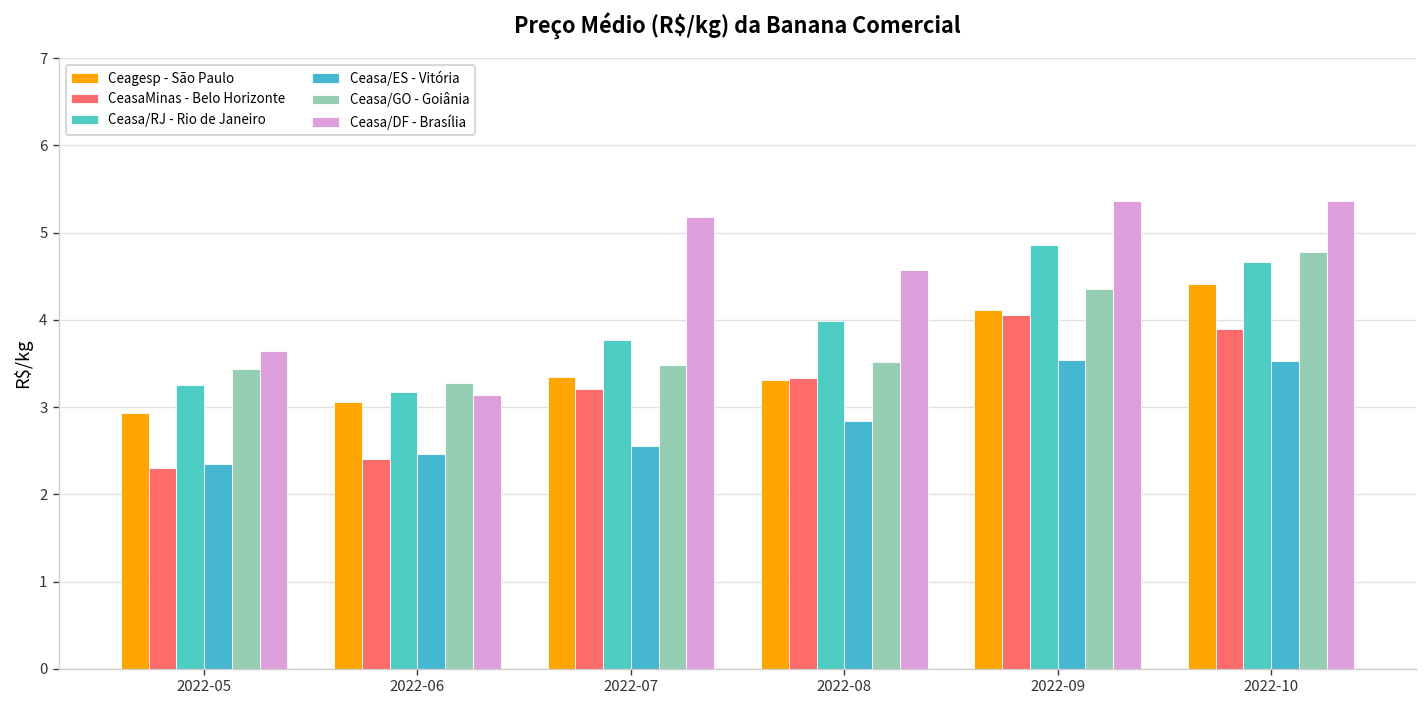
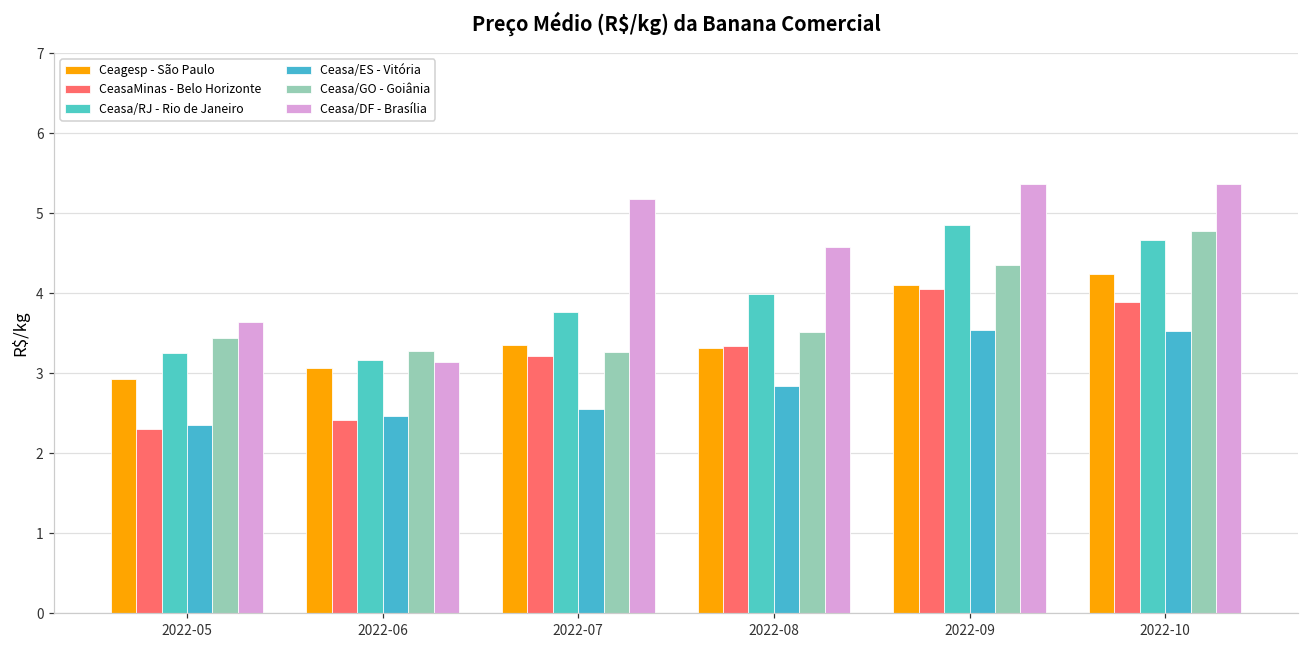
Ceasa/GO - Goiânia, 2022-07: 3.5 -> 3.3
Ceagesp - São Paulo, 2022-10: 4.4 -> 4.2
